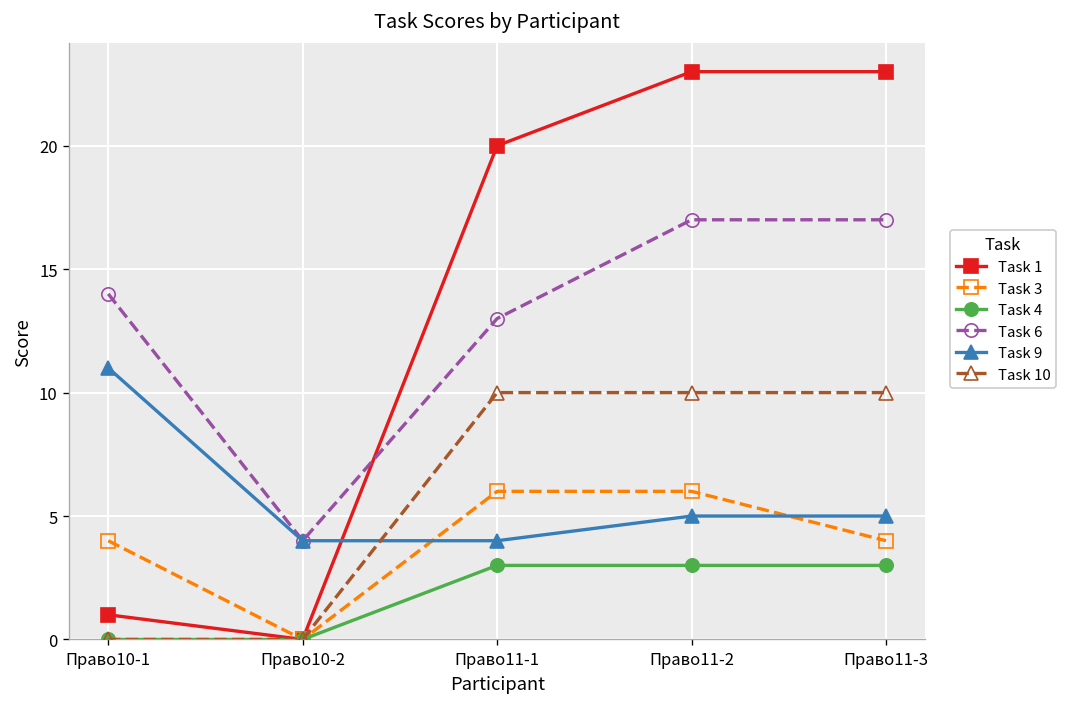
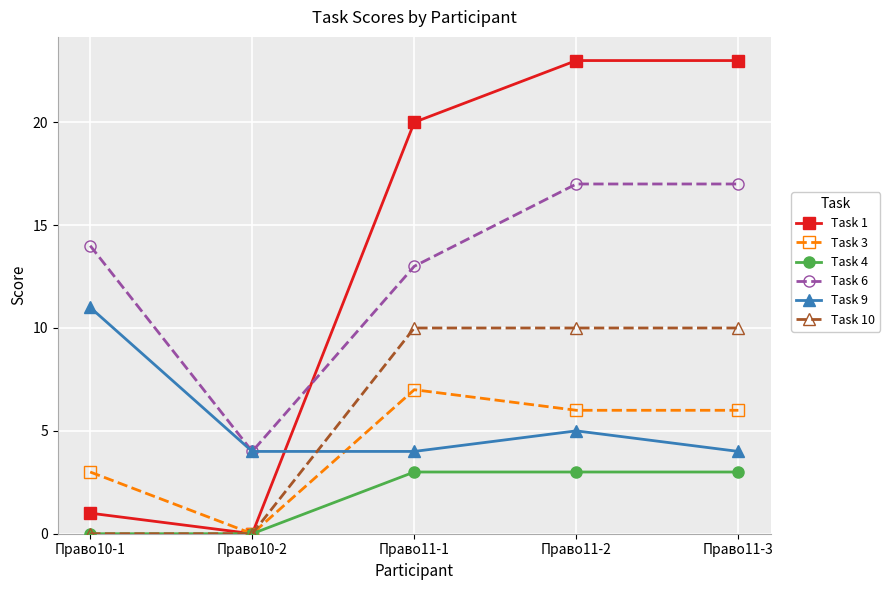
Task 3, Право10-1: 4 -> 3
Task 3, Право11-1: 6 -> 7
Task 3, Право11-3: 4 -> 6
Task 9, Право11-3: 5 -> 4
